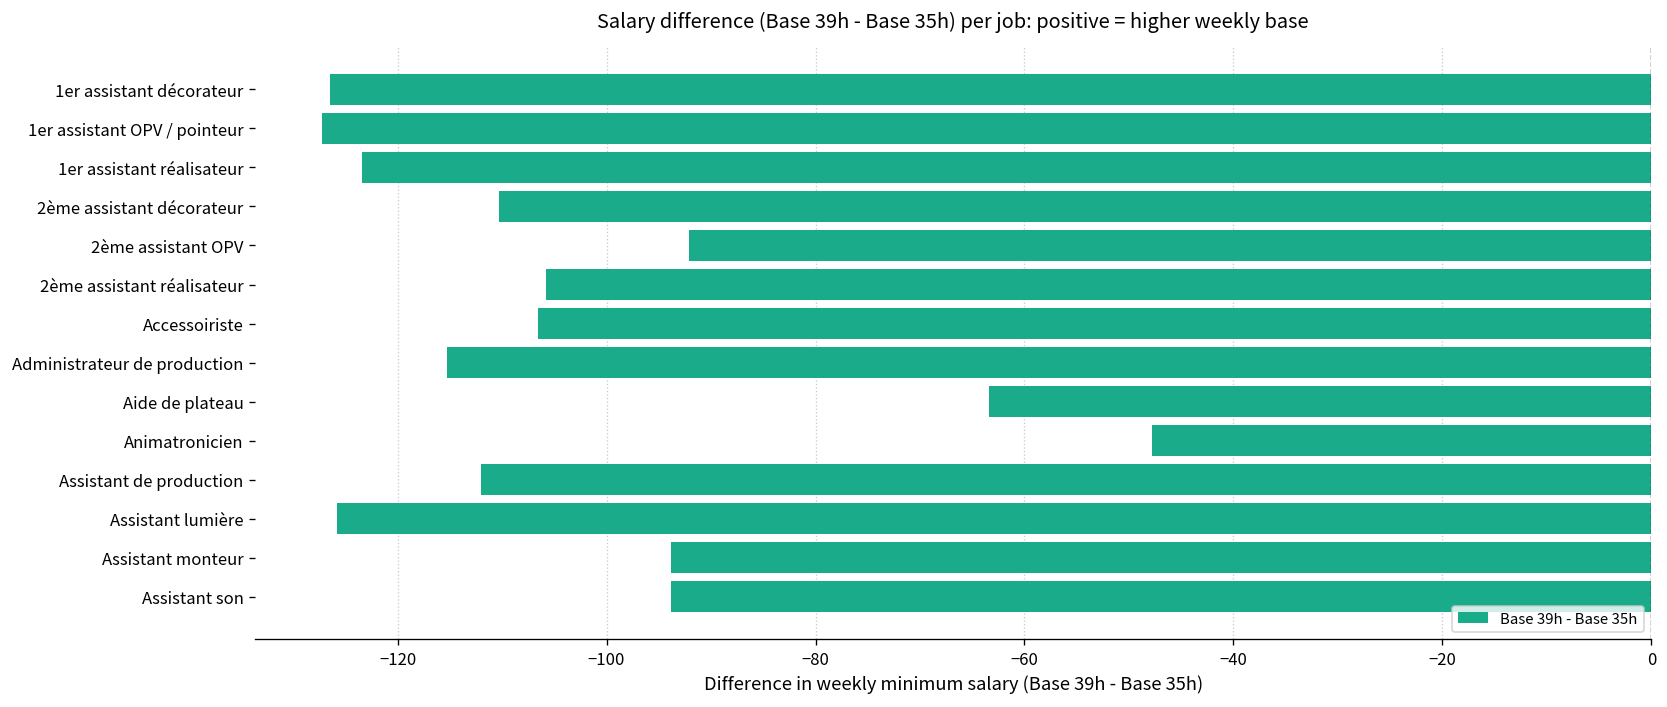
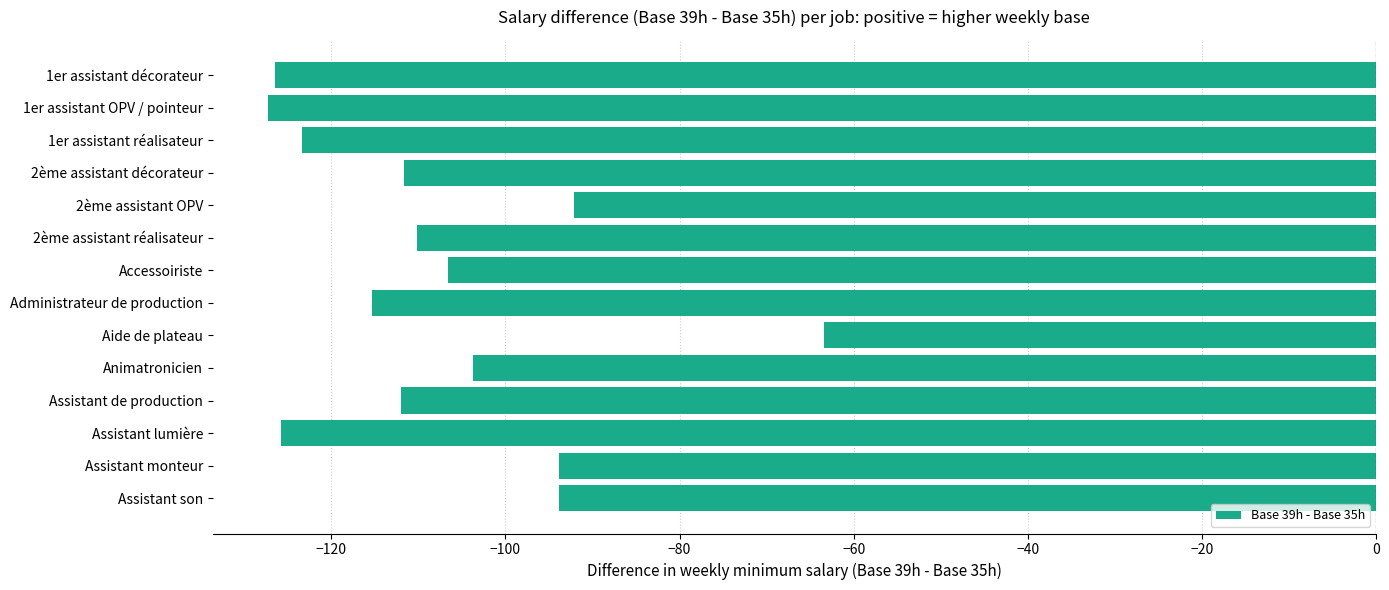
2ème assistant décorateur: -110 -> -112
2ème assistant réalisateur: -106 -> -110
Animatronicien: -48 -> -104
